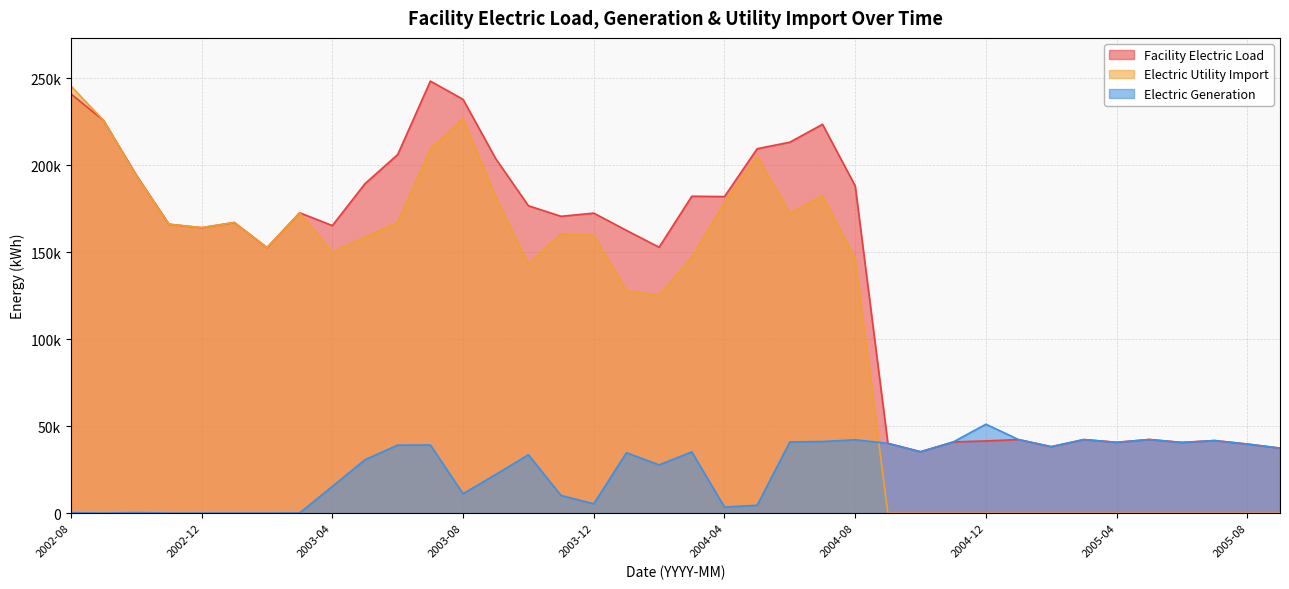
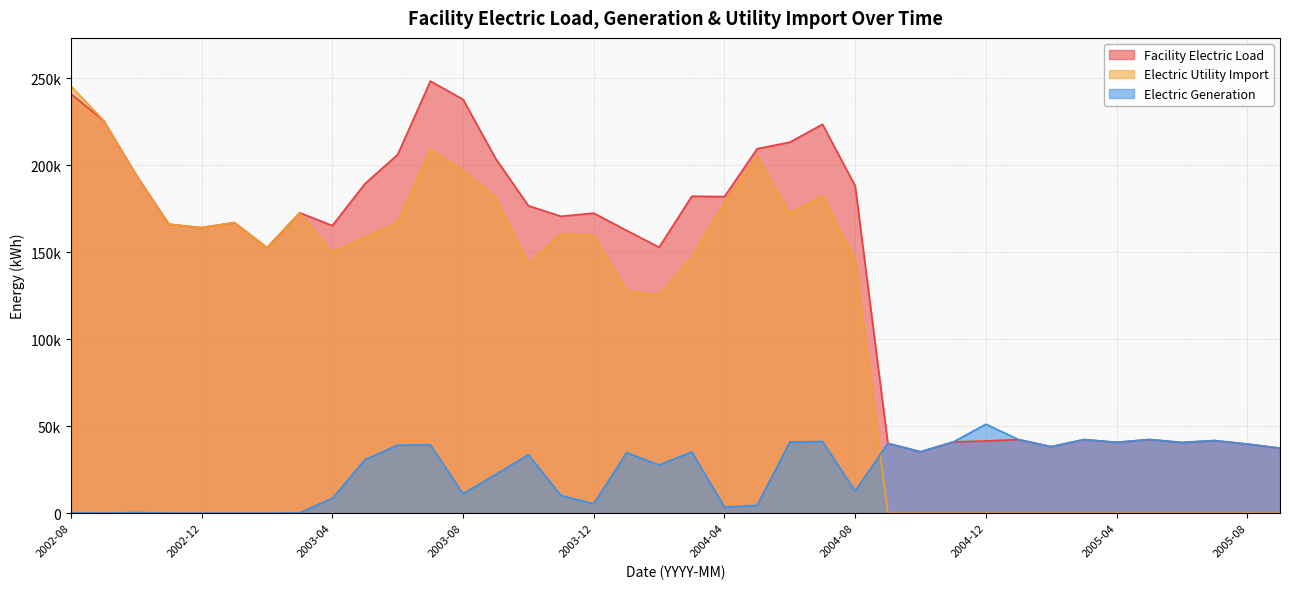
Electric Generation, 2003-04: 15000 -> 9000
Electric Utility Import, 2003-08: 227000 -> 197000
Electric Generation, 2004-08: 42000 -> 13000
